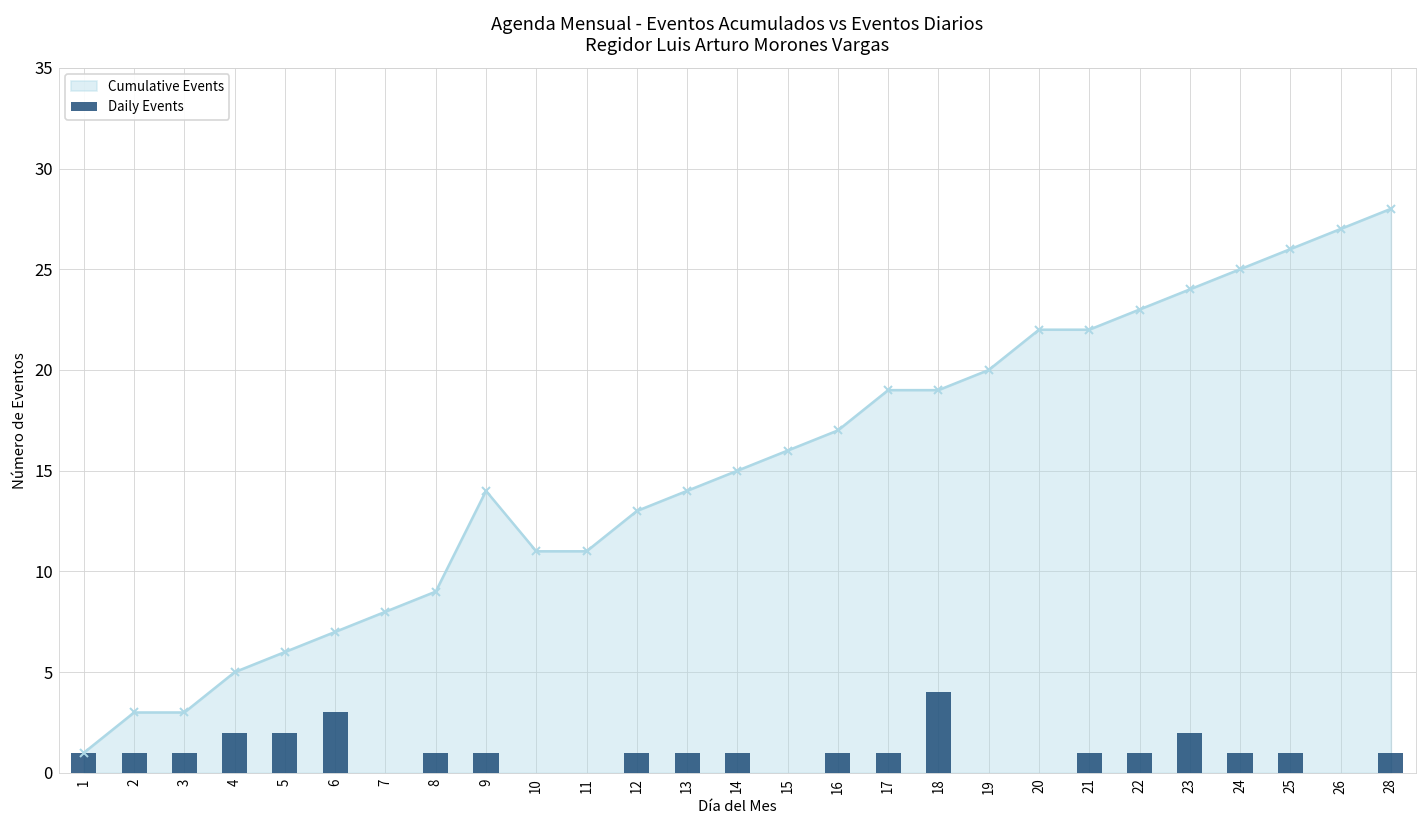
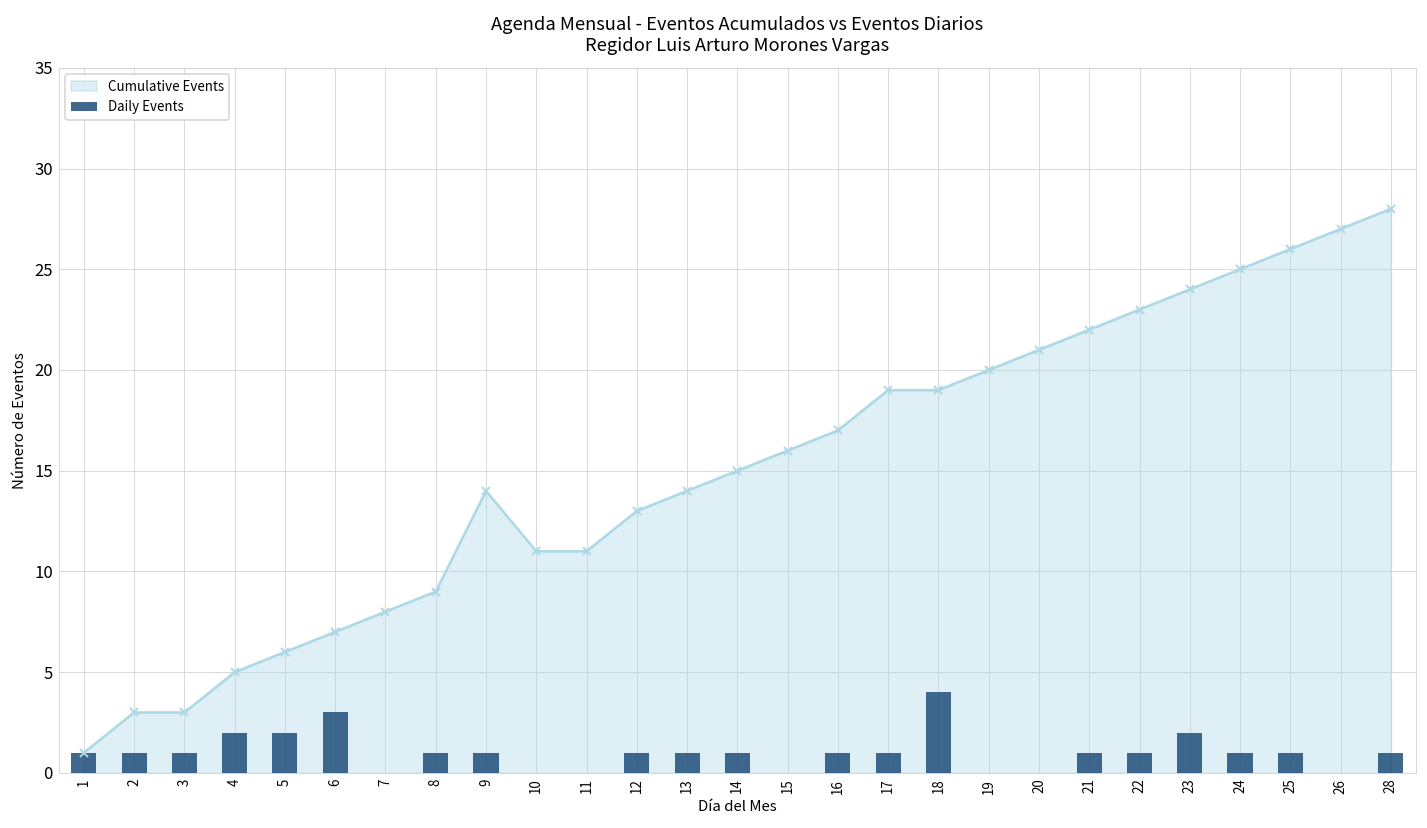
Cumulative Events, 20: 22 -> 21
